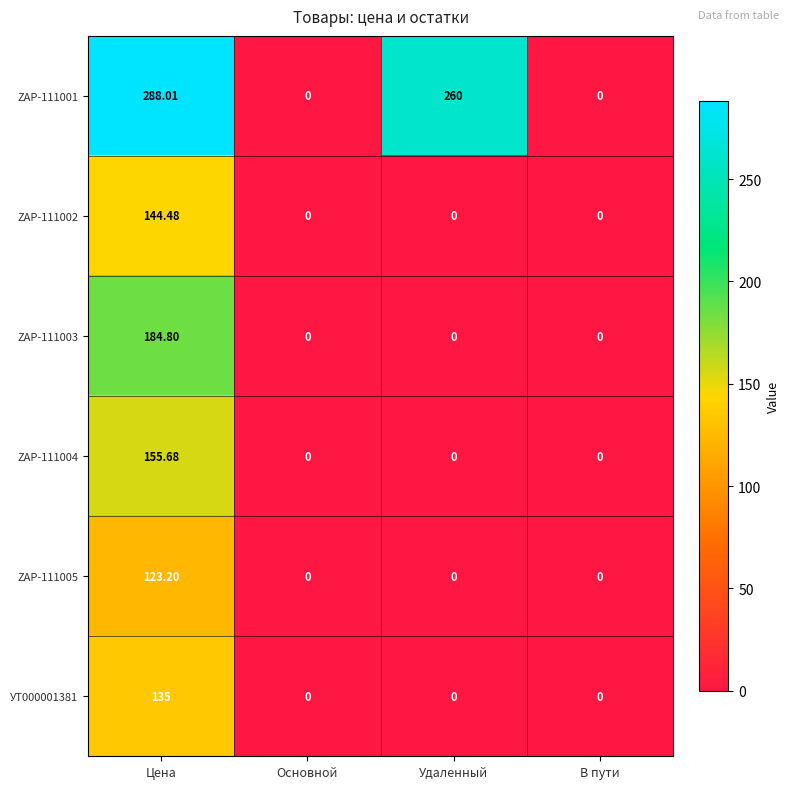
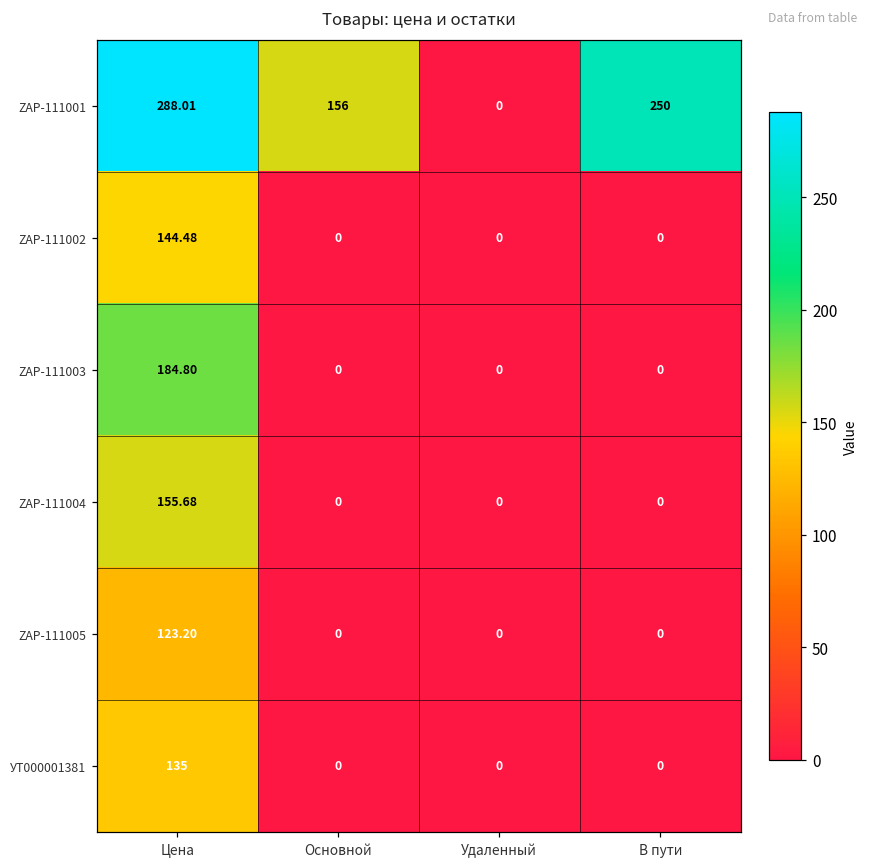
ZAP-111001, Основной: 0 -> 156
ZAP-111001, Удаленный: 260 -> 0
ZAP-111001, В пути: 0 -> 250
